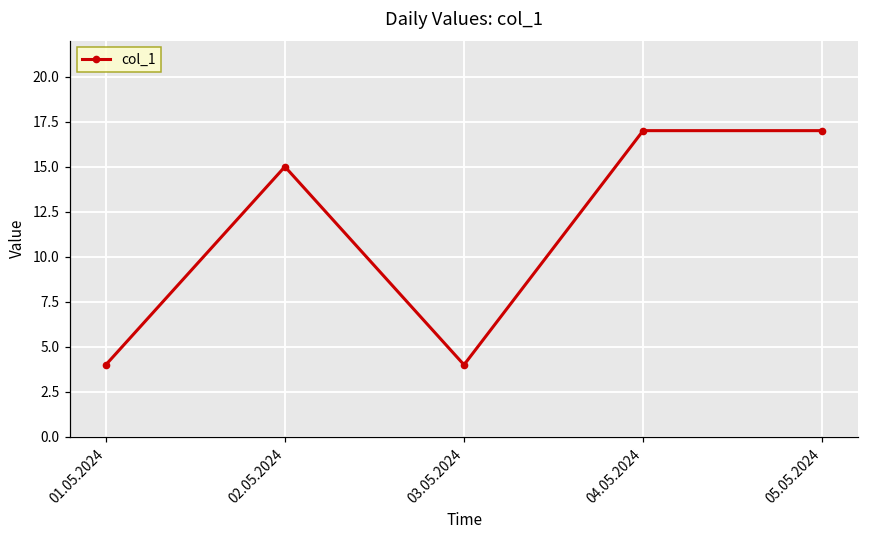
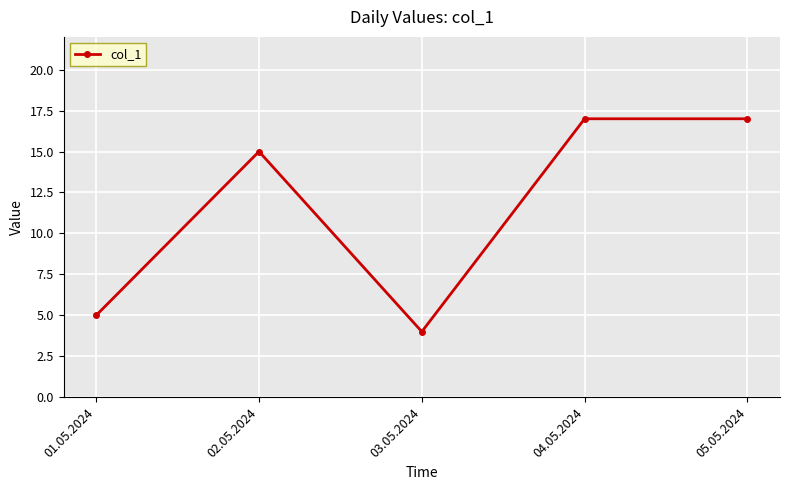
01.05.2024: 4 -> 5
